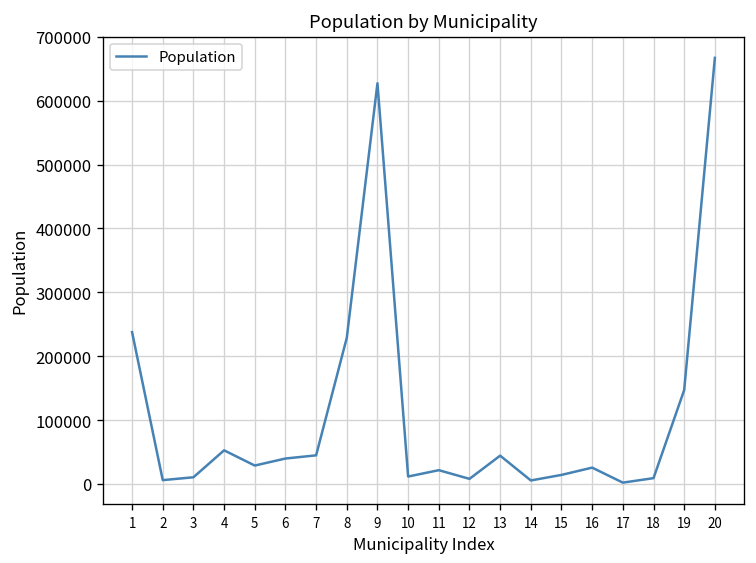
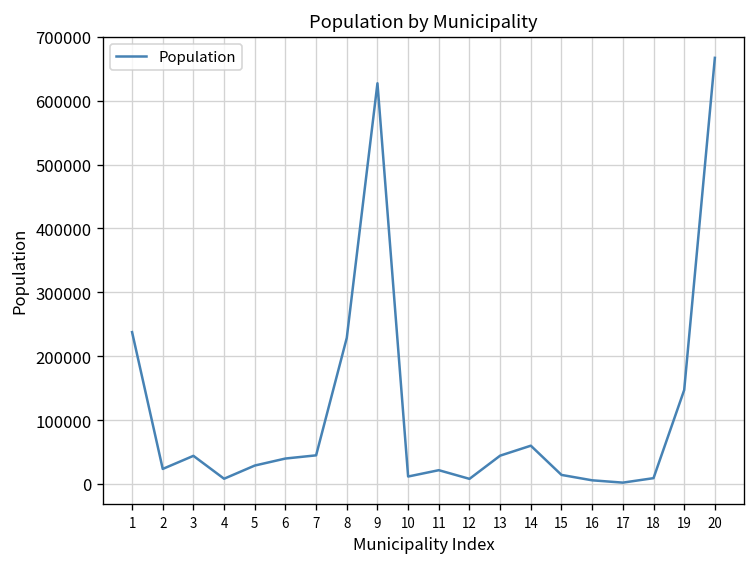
2: 10000 -> 20000
3: 10000 -> 40000
4: 50000 -> 10000
14: 10000 -> 60000
16: 30000 -> 10000
